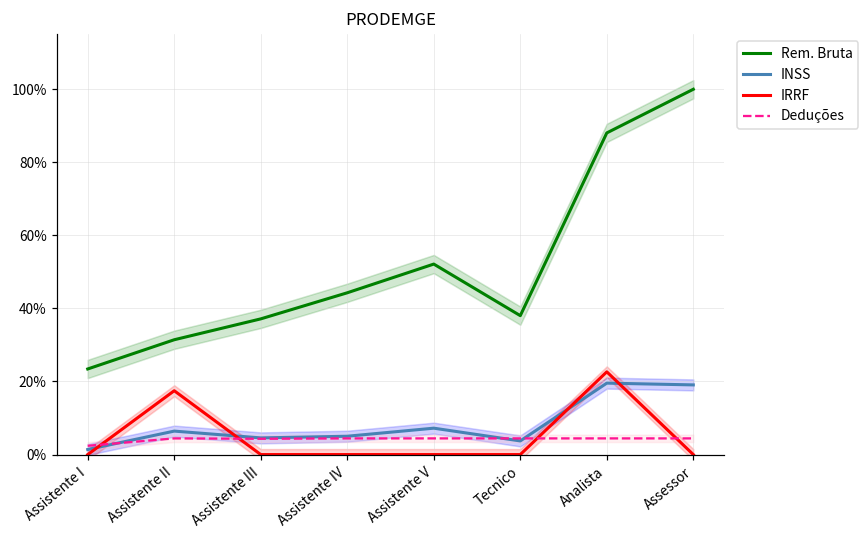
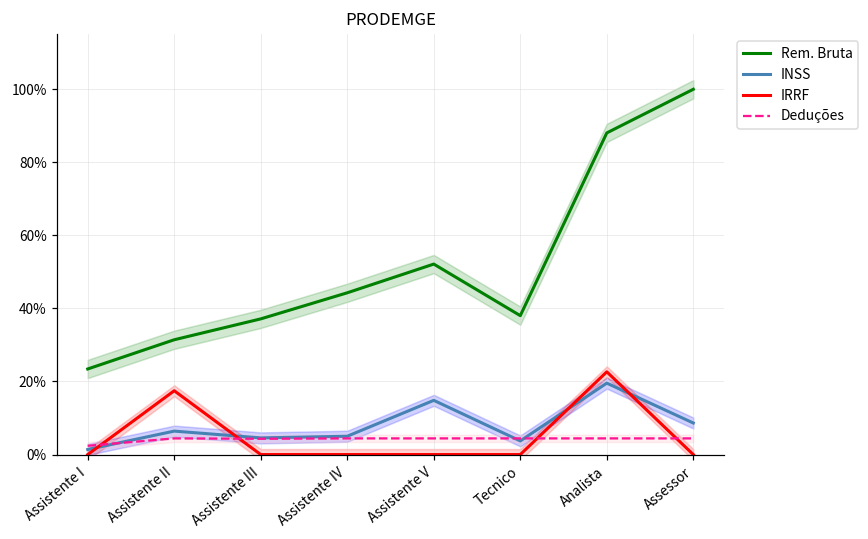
INSS, Assistente V: 7% -> 15%
INSS, Assessor: 19% -> 9%
